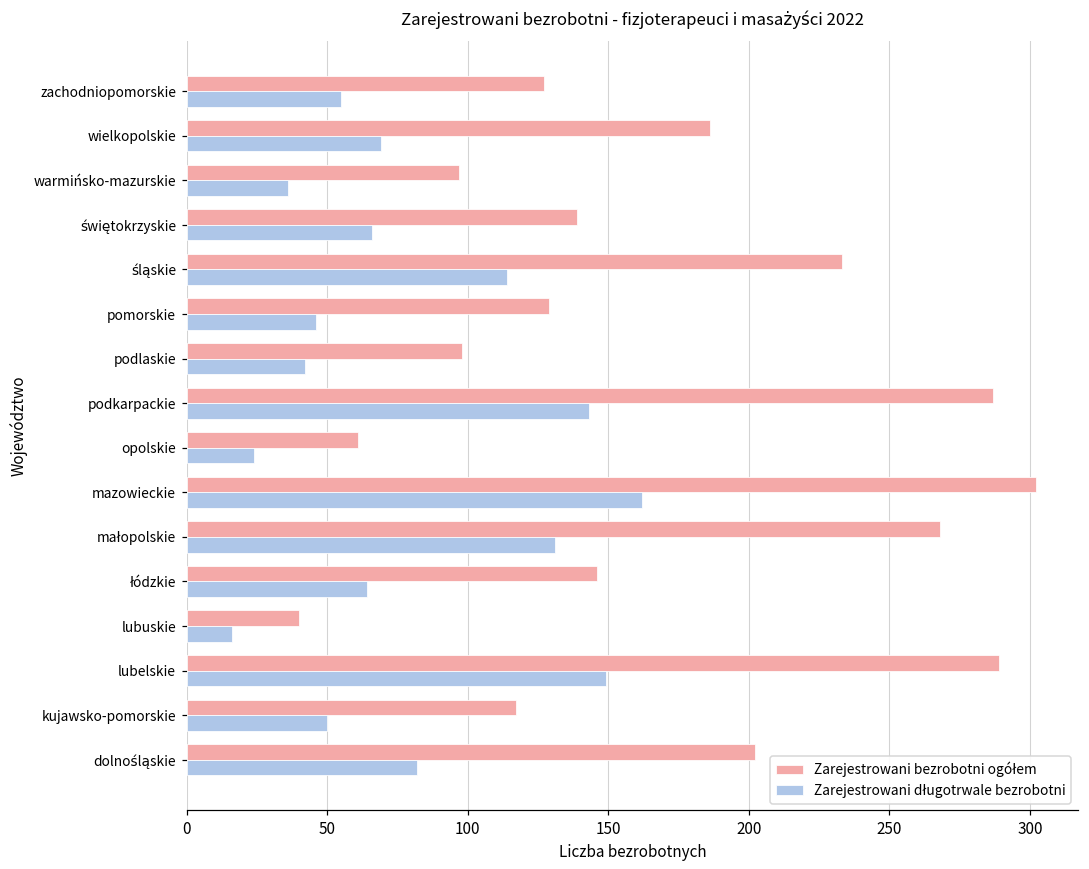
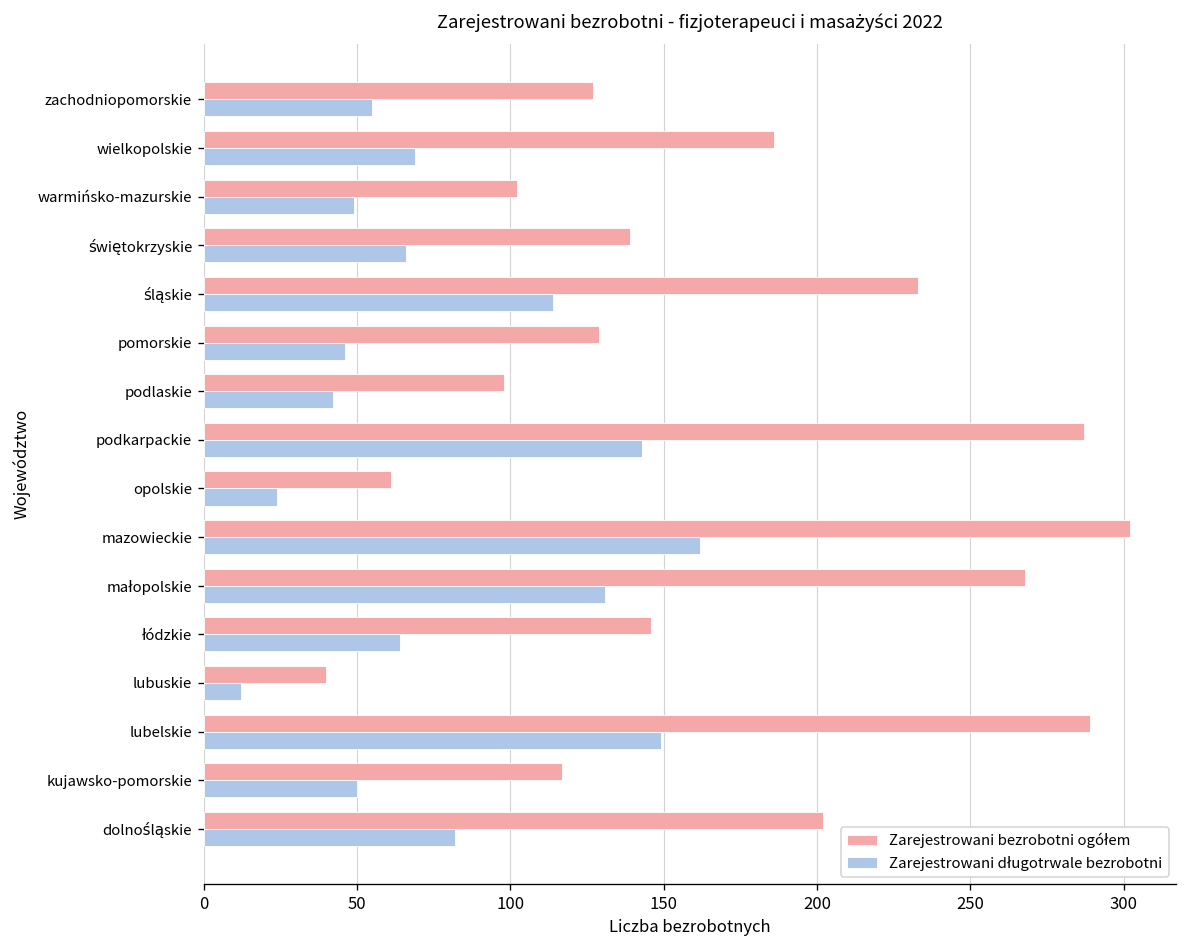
Zarejestrowani bezrobotni ogółem, warmińsko-mazurskie: 97 -> 102
Zarejestrowani długotrwale bezrobotni, warmińsko-mazurskie: 36 -> 49
Zarejestrowani długotrwale bezrobotni, lubuskie: 16 -> 12
